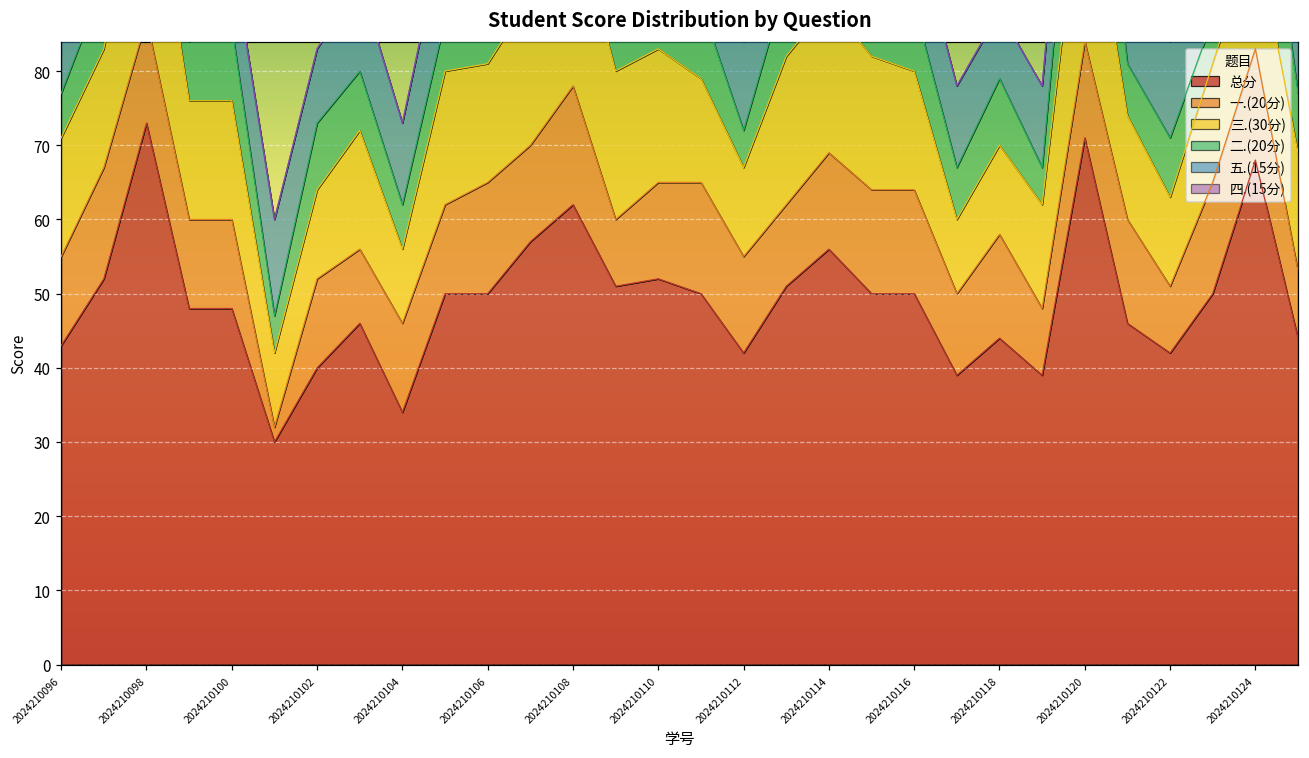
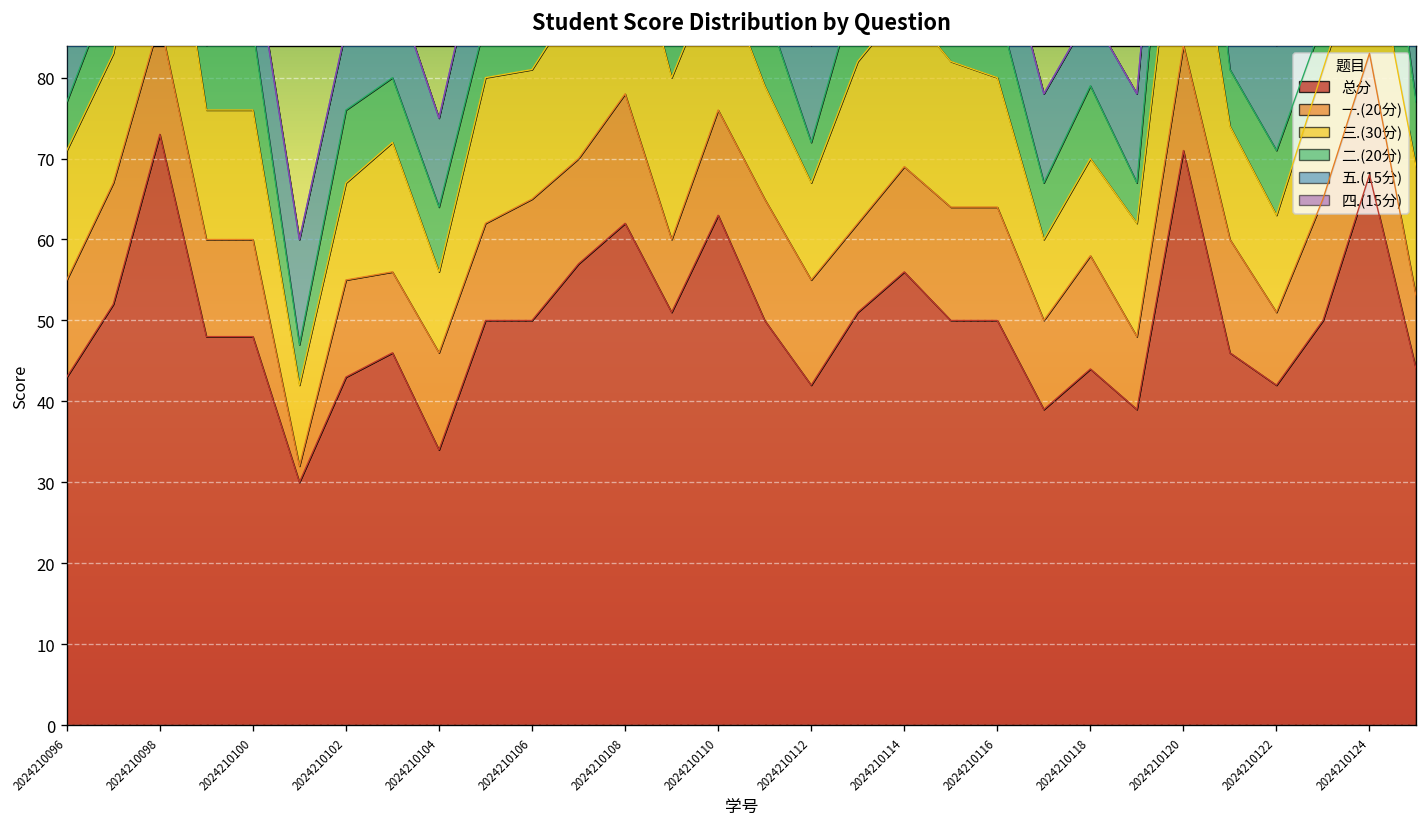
总分, 2024210102: 40 -> 43
二.(20分), 2024210104: 6 -> 8
总分, 2024210110: 52 -> 63
